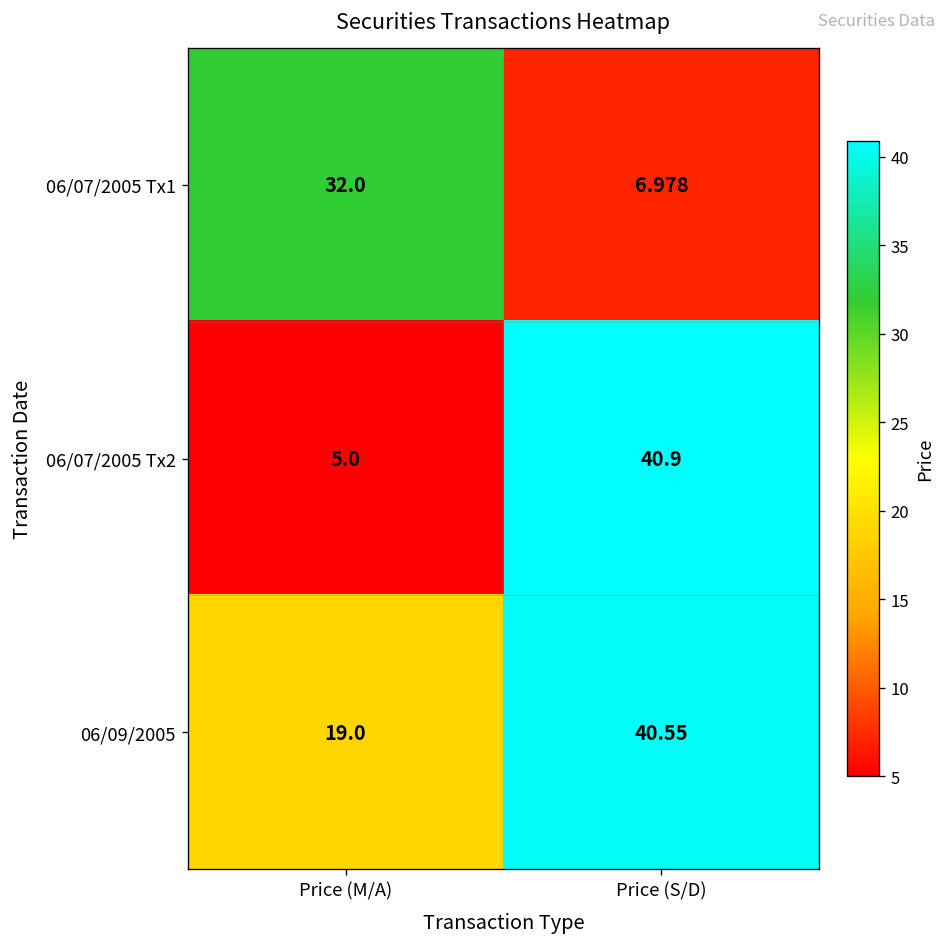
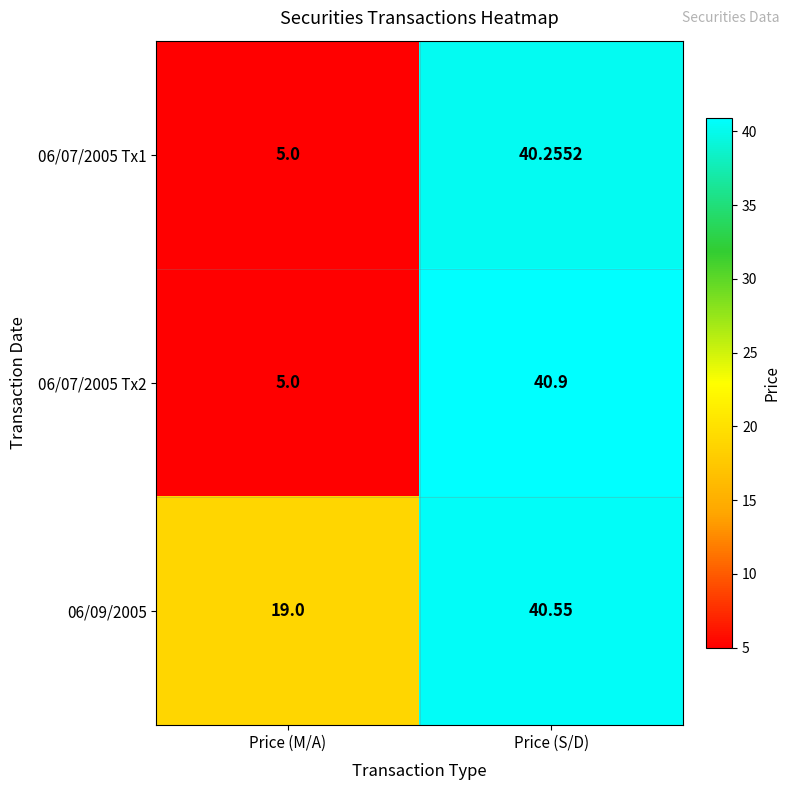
06/07/2005 Tx1, Price (M/A): 32.0 -> 5.0
06/07/2005 Tx1, Price (S/D): 6.978 -> 40.2552
